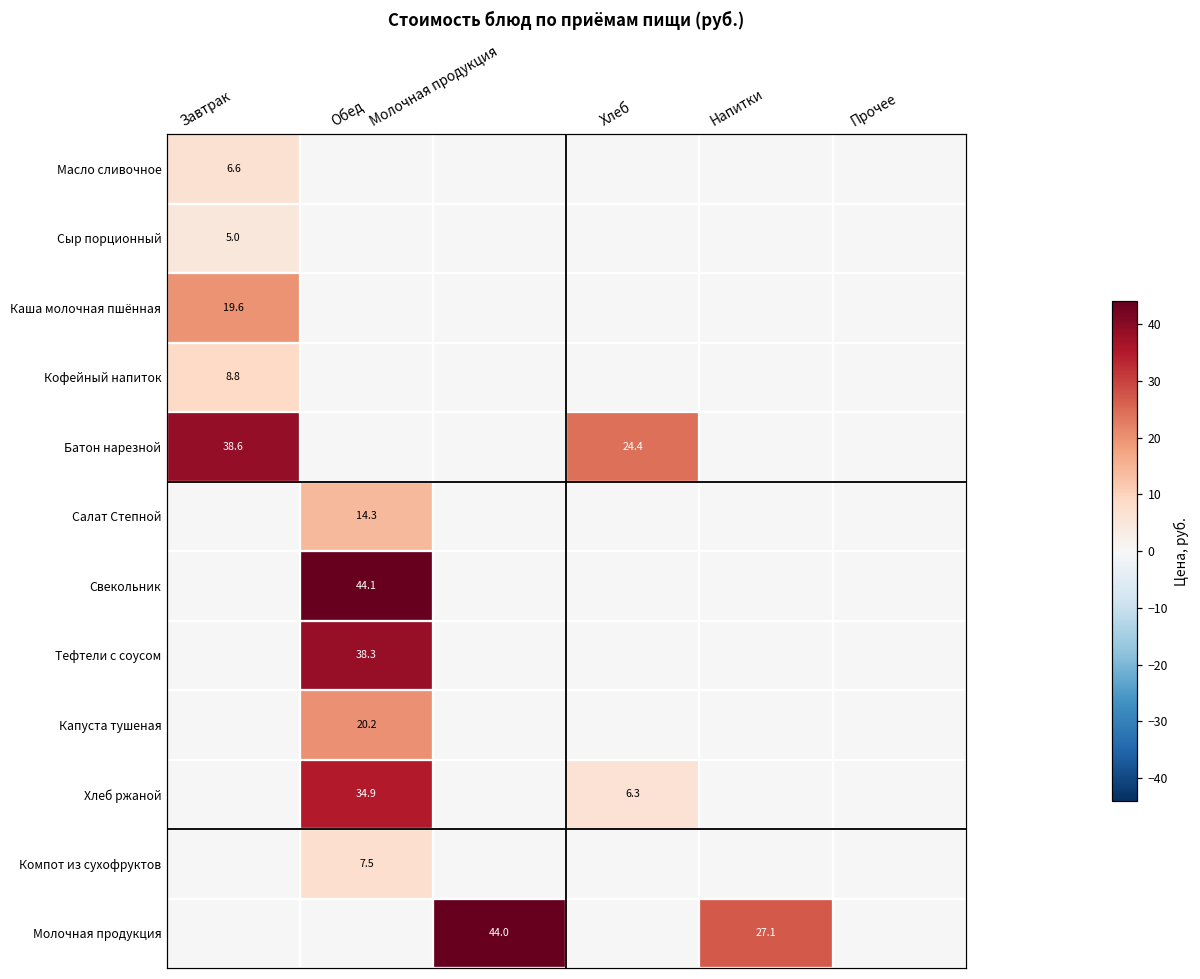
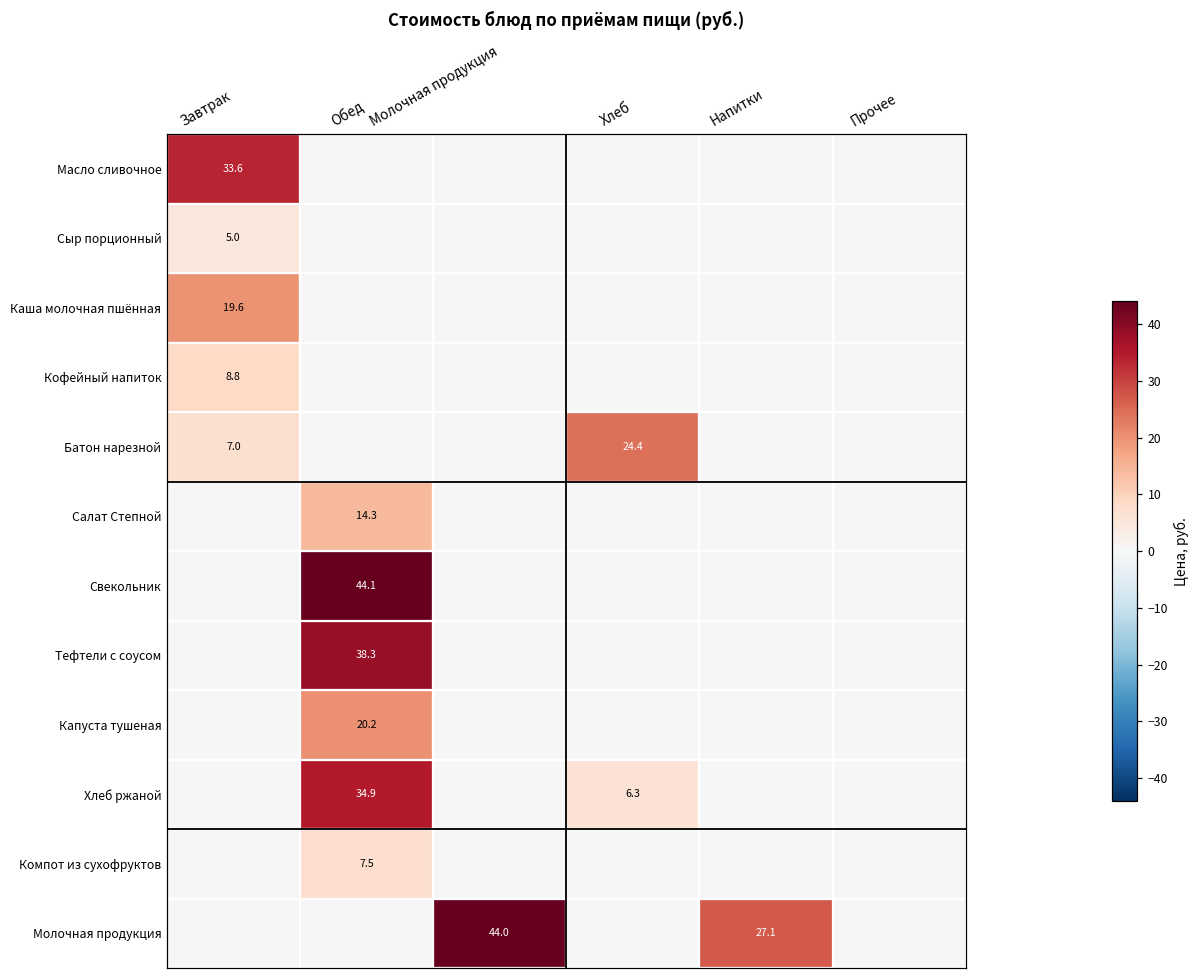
Масло сливочное, Завтрак: 6.6 -> 33.6
Батон нарезной, Завтрак: 38.6 -> 7.0
